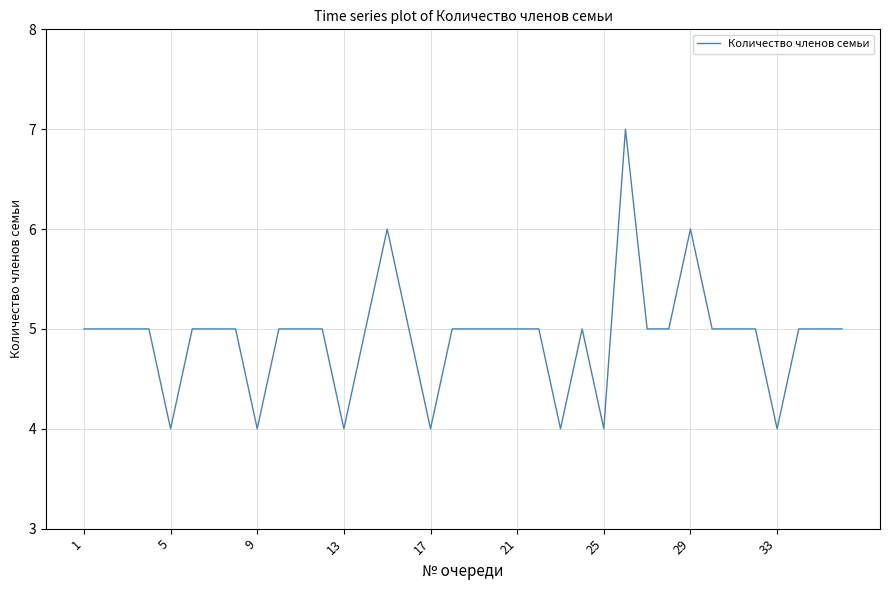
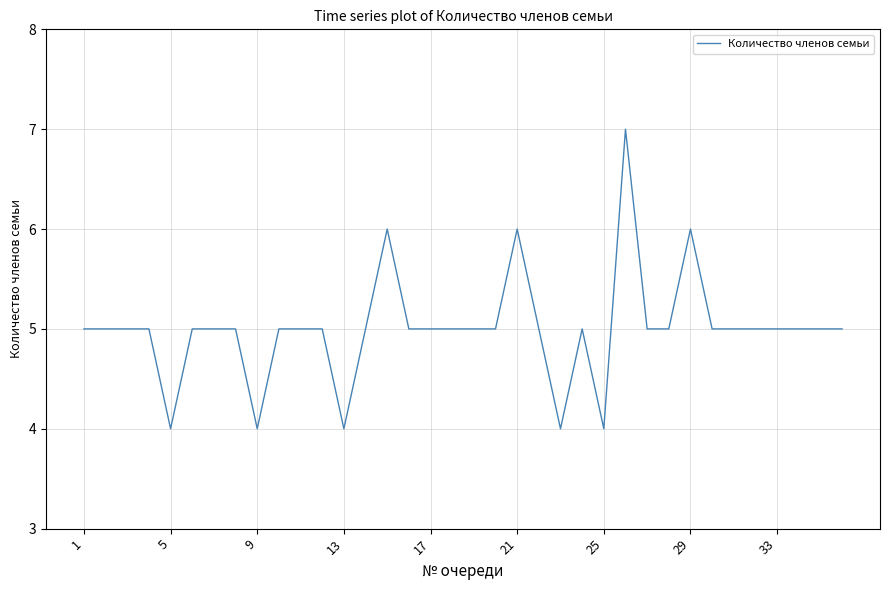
17: 4 -> 5
21: 5 -> 6
33: 4 -> 5
